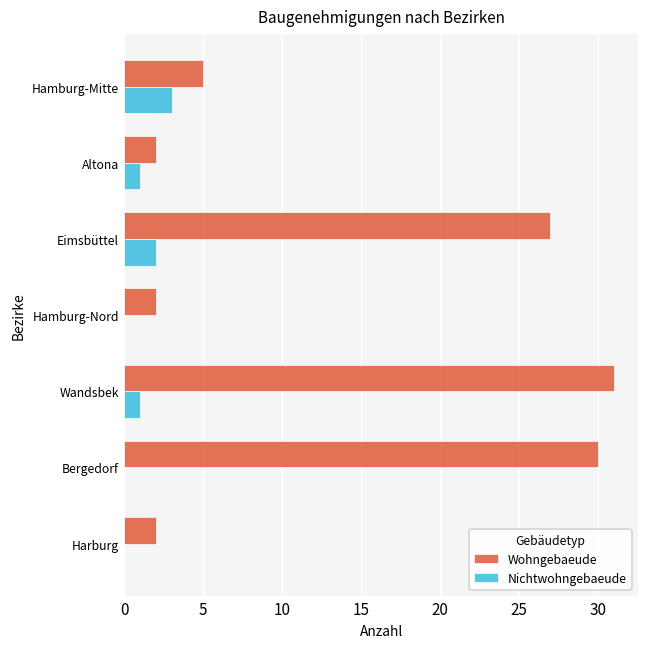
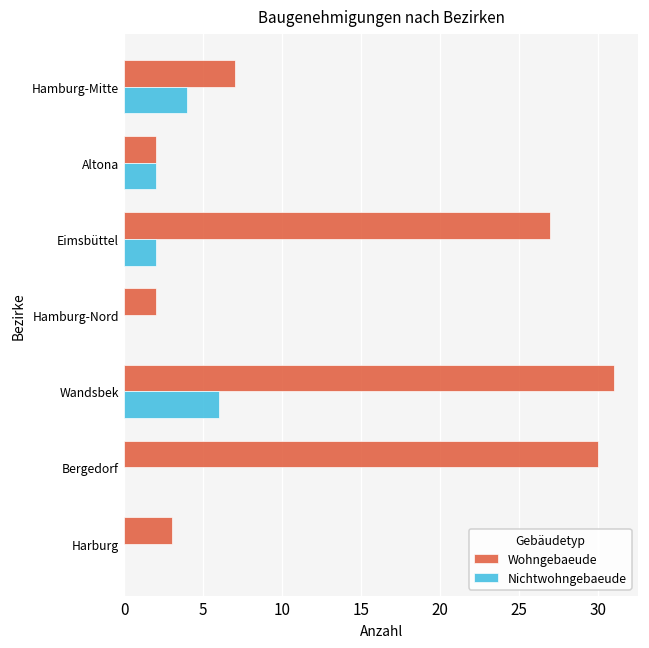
Wohngebaeude, Hamburg-Mitte: 5 -> 7
Nichtwohngebaeude, Hamburg-Mitte: 3 -> 4
Nichtwohngebaeude, Altona: 1 -> 2
Nichtwohngebaeude, Wandsbek: 1 -> 6
Wohngebaeude, Harburg: 2 -> 3
